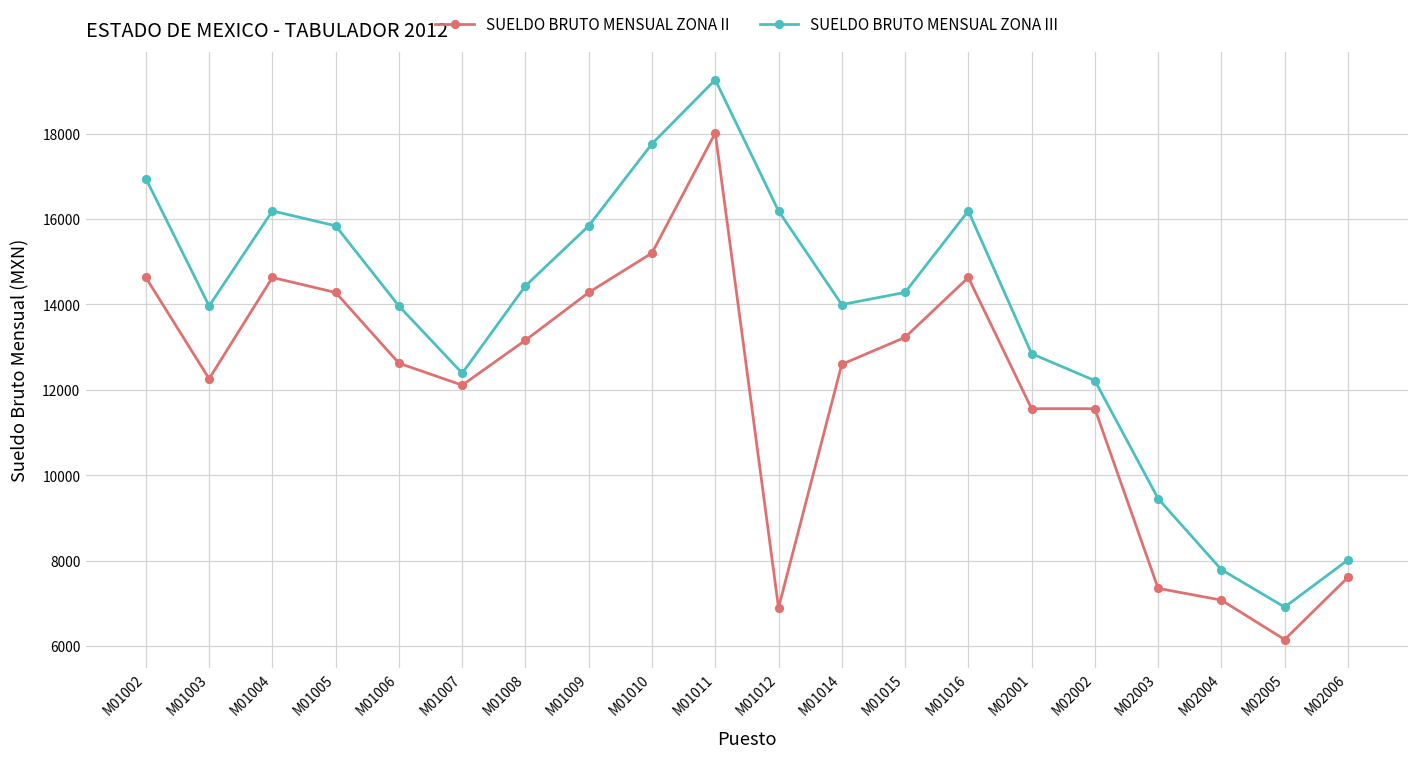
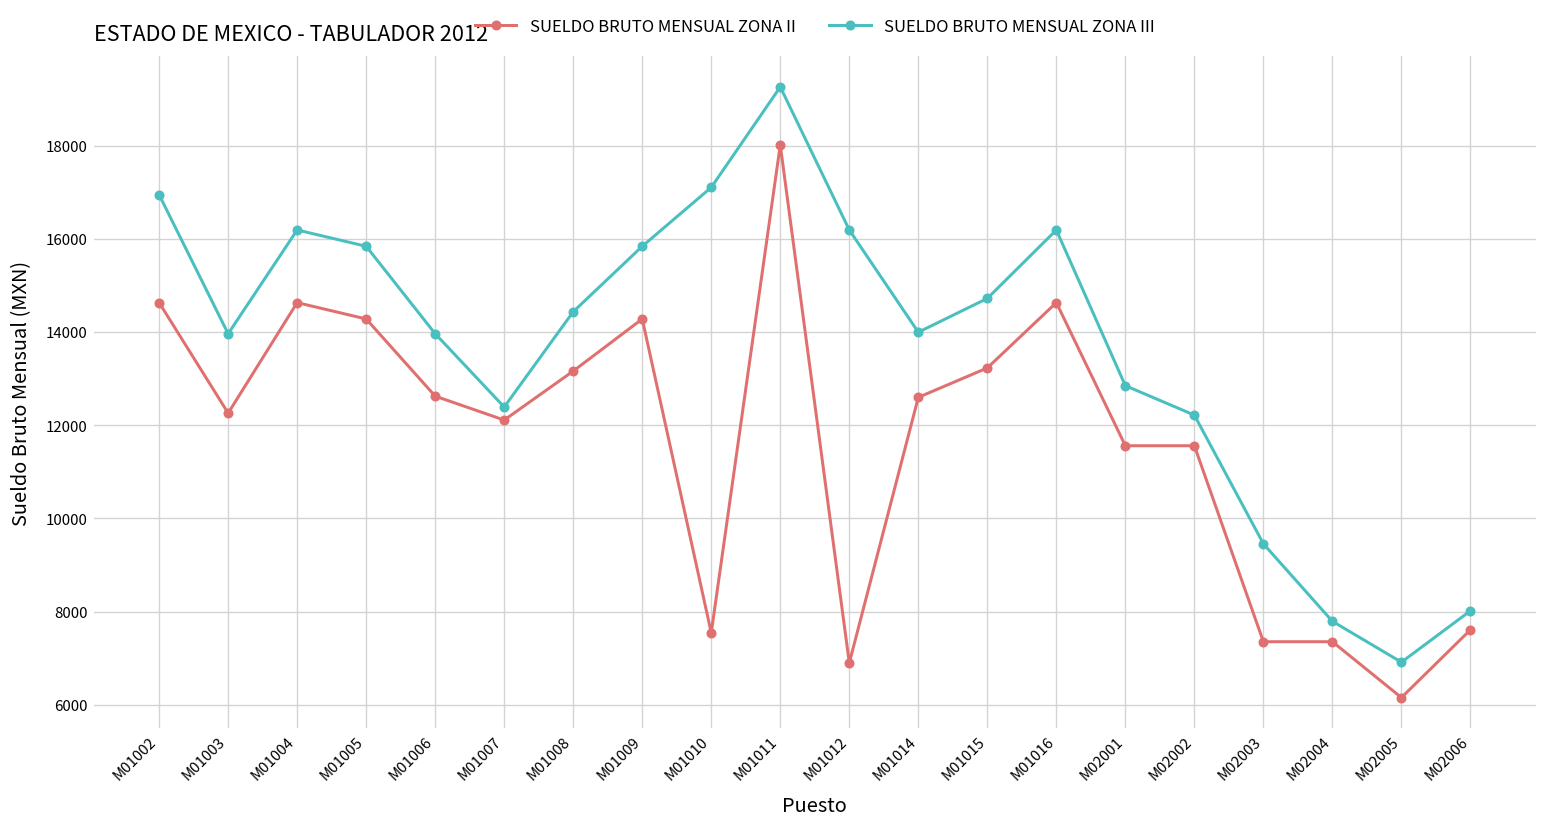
SUELDO BRUTO MENSUAL ZONA II, M01010: 15200 -> 7500
SUELDO BRUTO MENSUAL ZONA III, M01010: 17800 -> 17100
SUELDO BRUTO MENSUAL ZONA III, M01015: 14300 -> 14700
SUELDO BRUTO MENSUAL ZONA II, M02004: 7100 -> 7400
